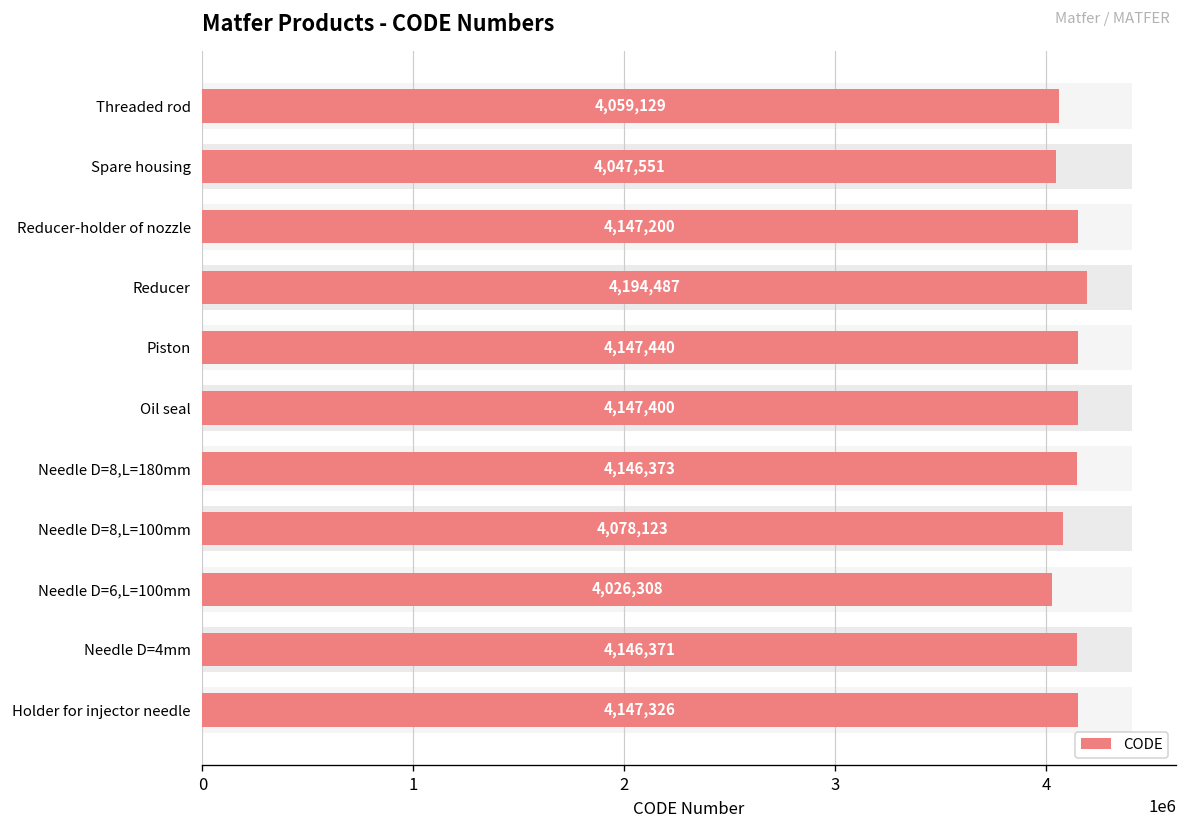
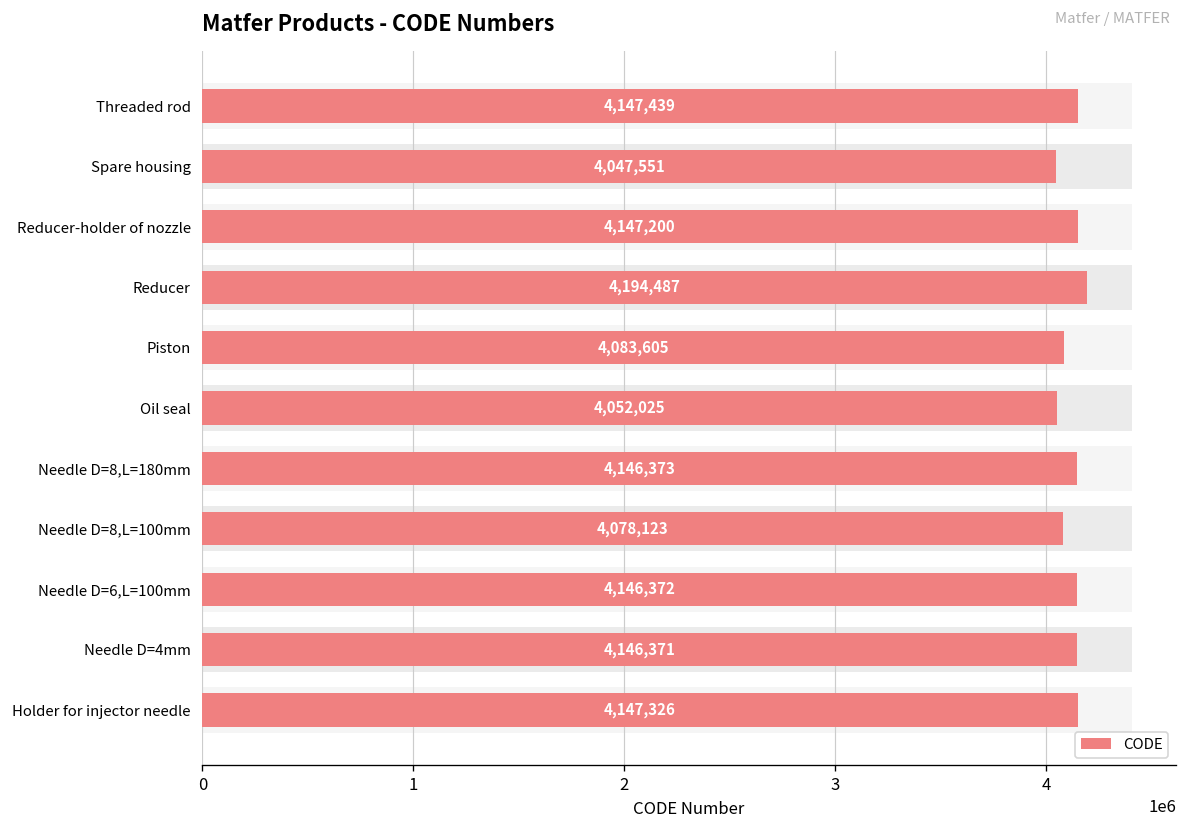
CODE, Threaded rod: 4,059,129 -> 4,147,439
CODE, Piston: 4,147,440 -> 4,083,605
CODE, Oil seal: 4,147,400 -> 4,052,025
CODE, Needle D=6,L=100mm: 4,026,308 -> 4,146,372
